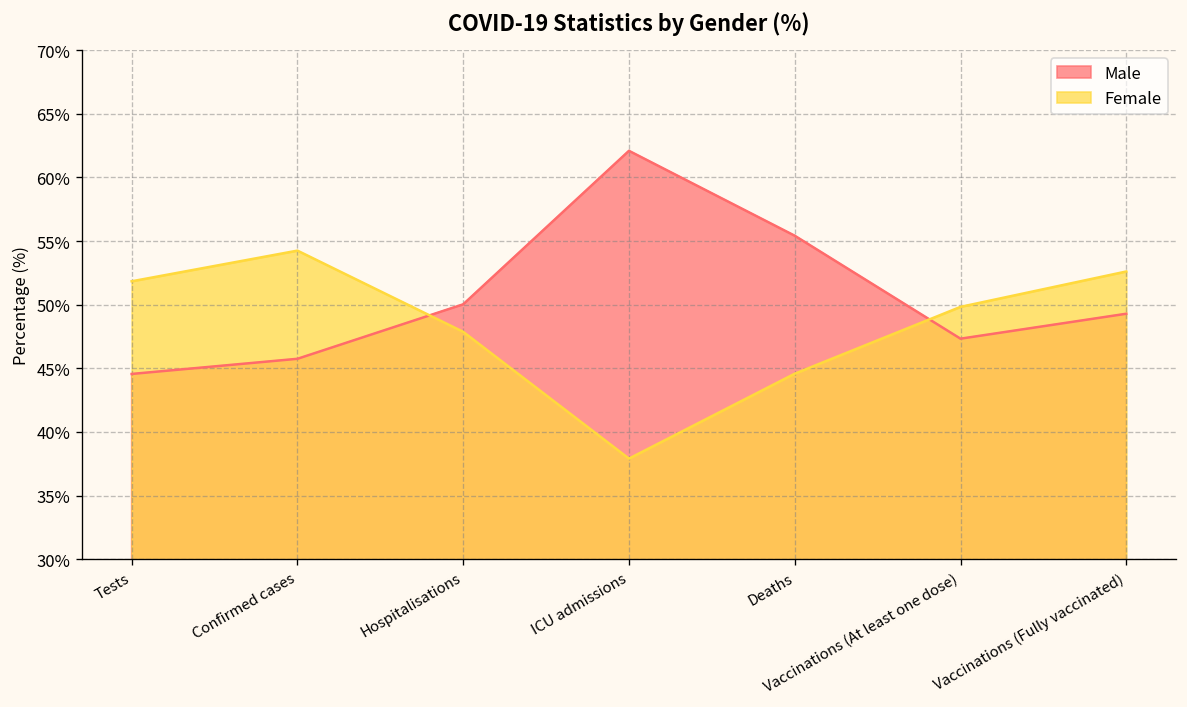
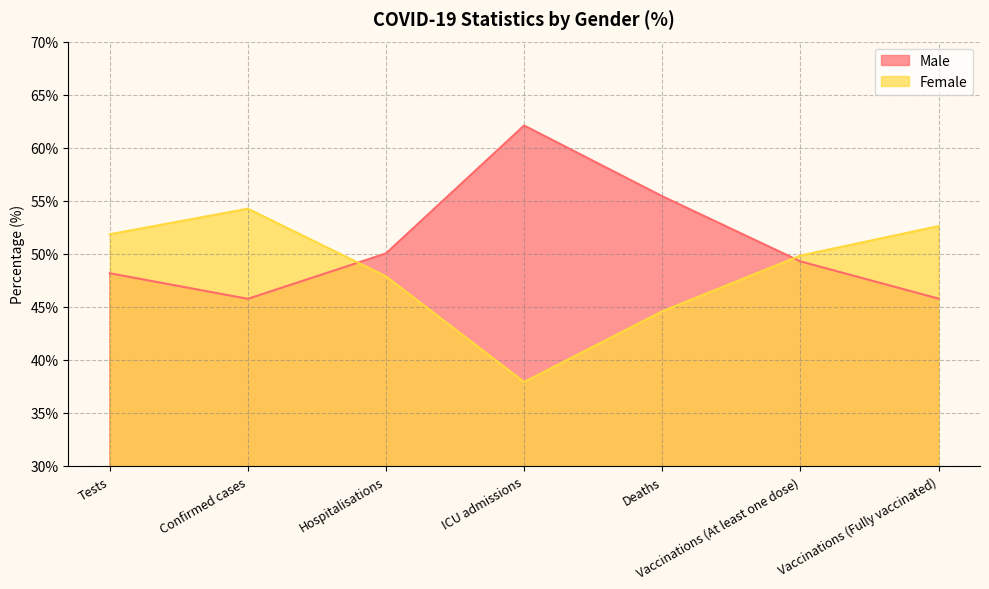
Male, Tests: 44.6% -> 48.2%
Male, Vaccinations (At least one dose): 47.3% -> 49.3%
Male, Vaccinations (Fully vaccinated): 49.3% -> 45.8%
